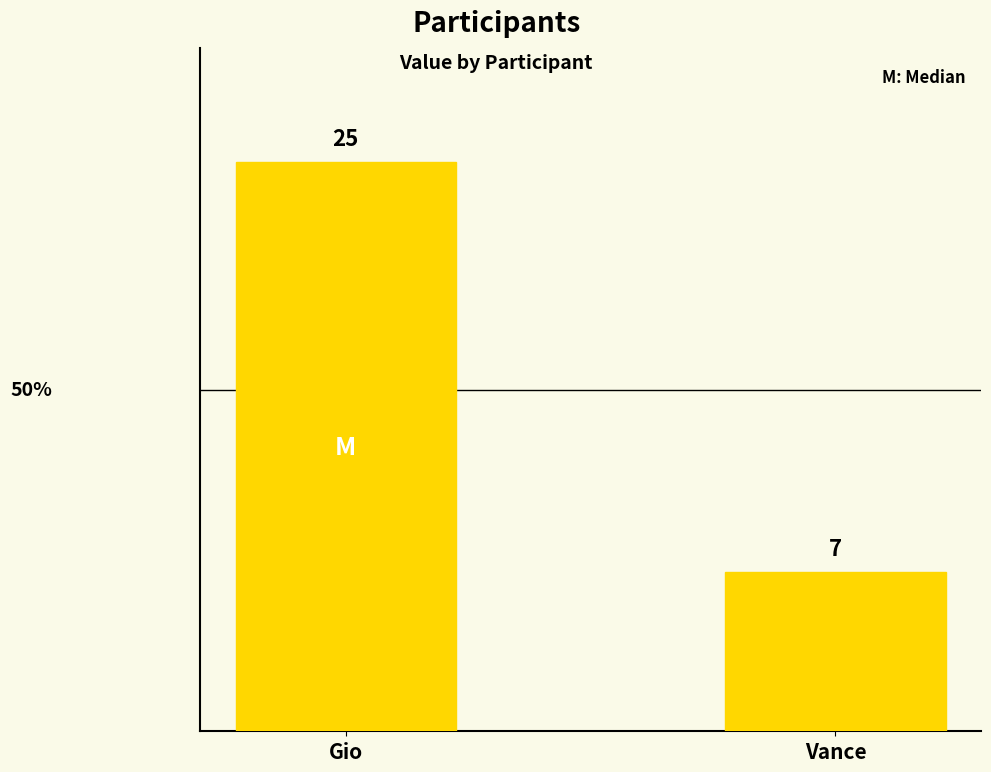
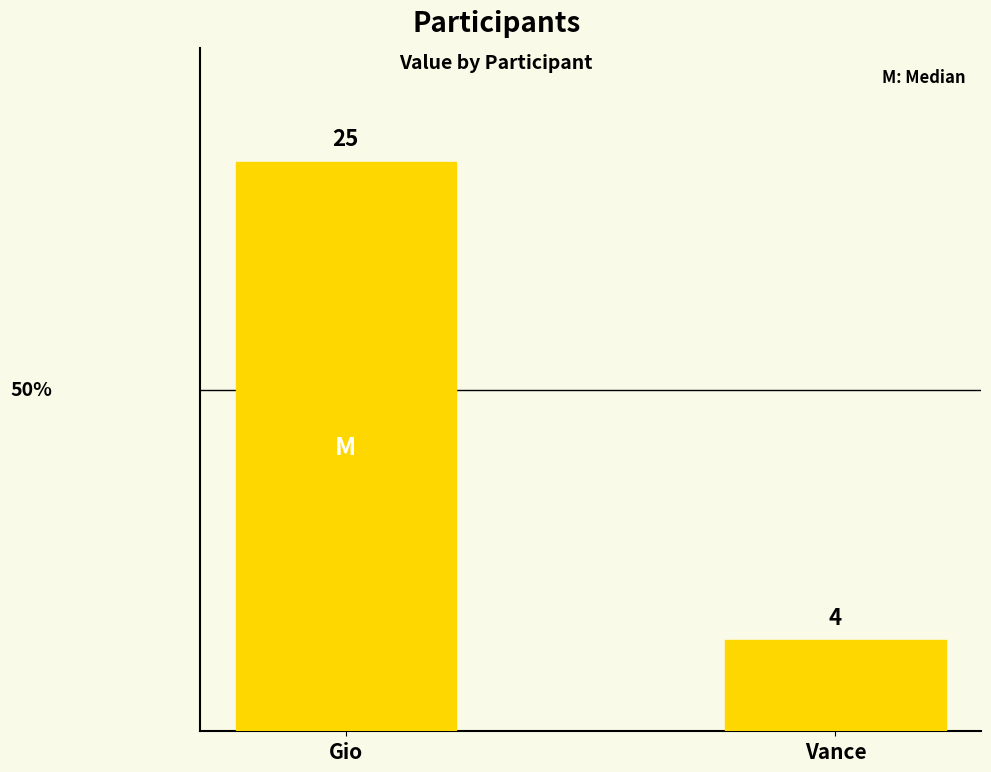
Vance: 7 -> 4
